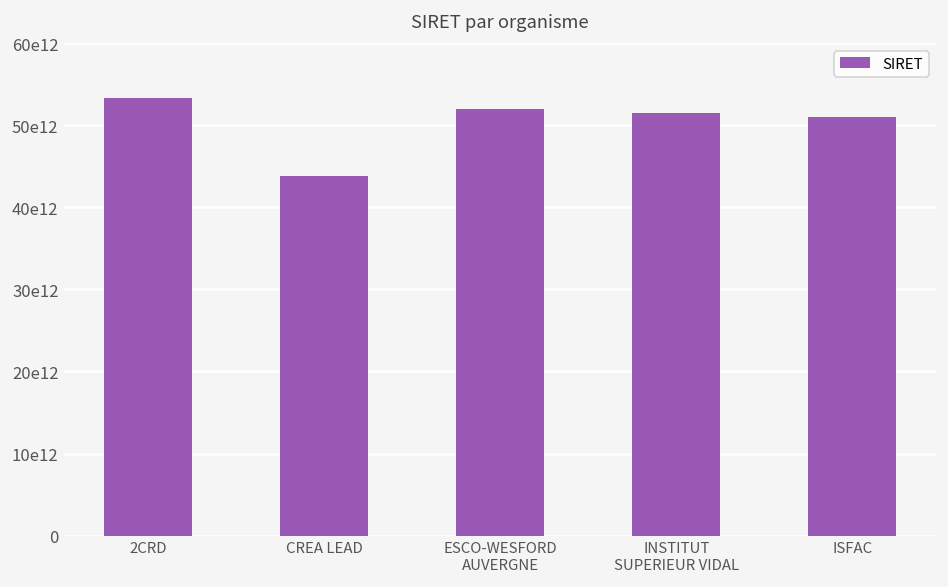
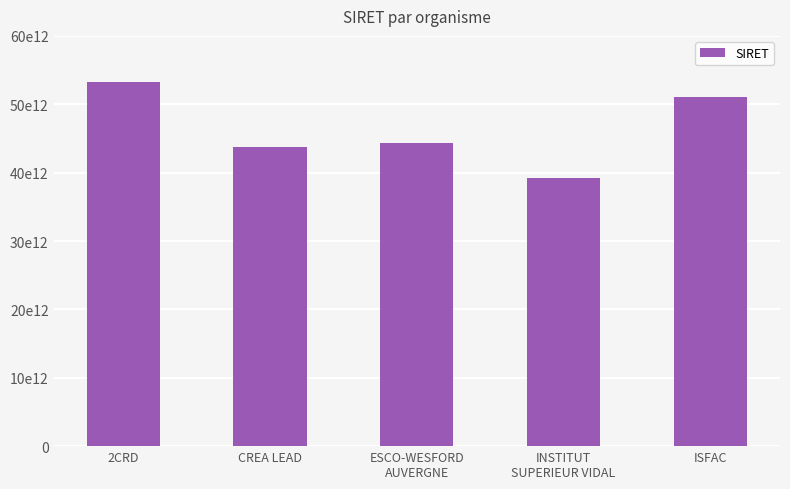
ESCO-WESFORD AUVERGNE: 52000000000000 -> 44000000000000
INSTITUT SUPERIEUR VIDAL: 51000000000000 -> 39000000000000
